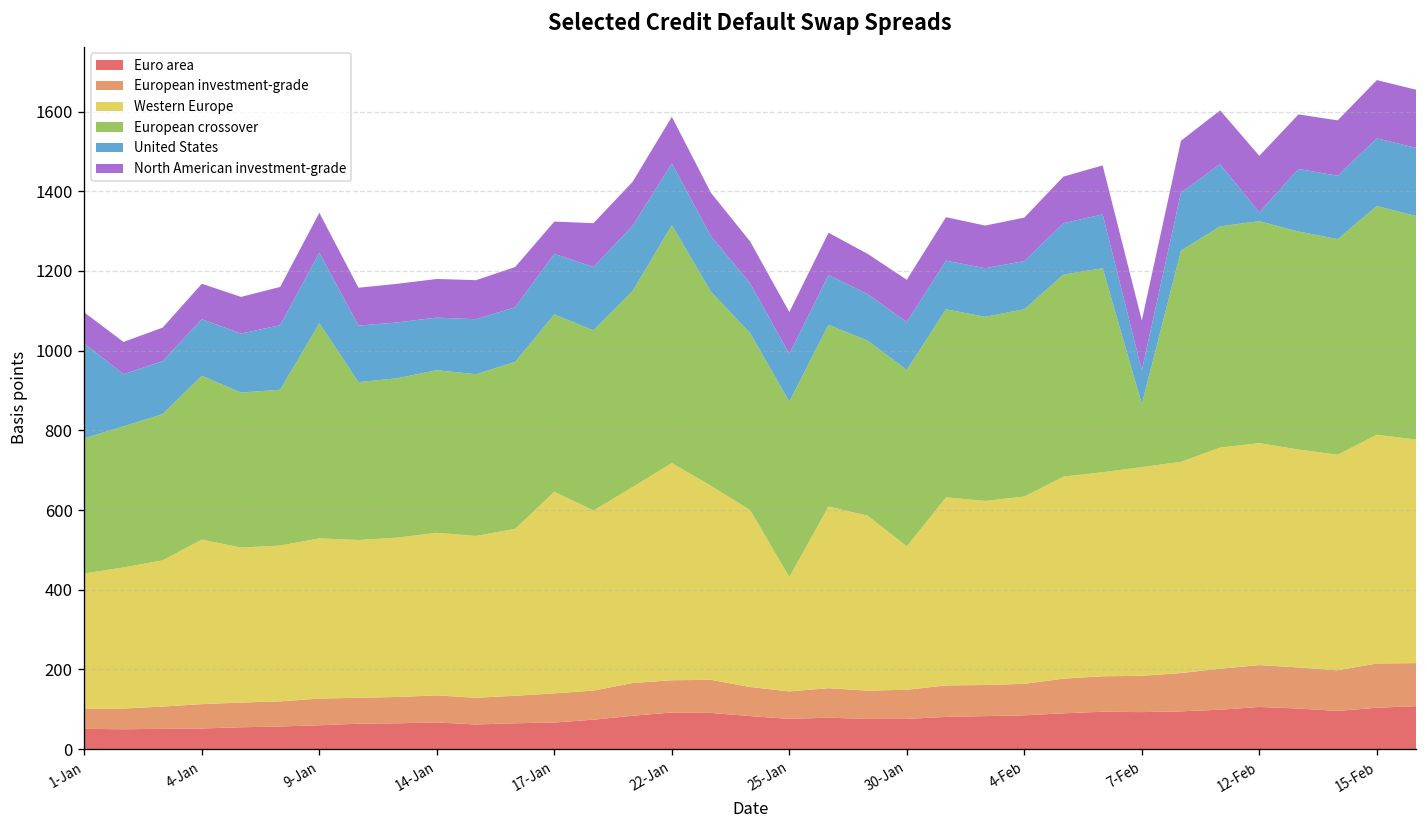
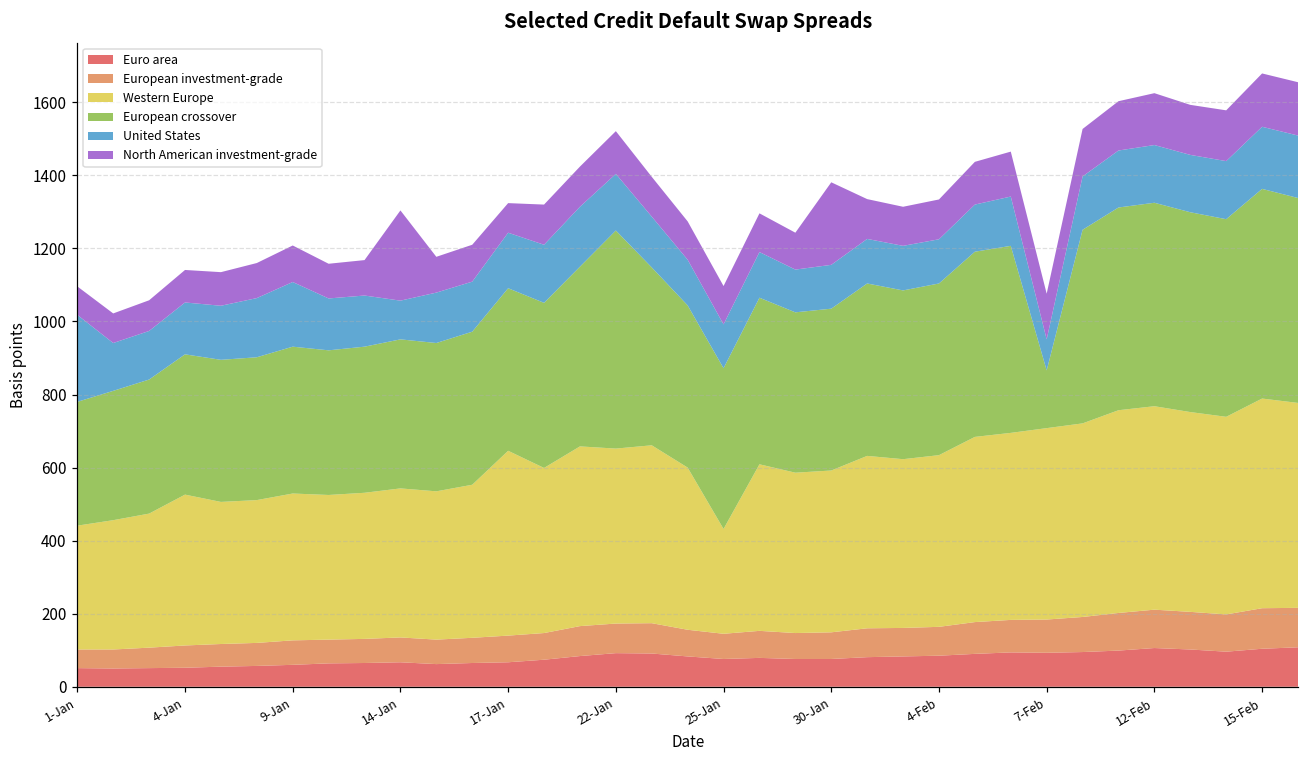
European crossover, 4-Jan: 410 -> 380
European crossover, 9-Jan: 540 -> 400
United States, 14-Jan: 130 -> 110
North American investment-grade, 14-Jan: 100 -> 250
Western Europe, 22-Jan: 550 -> 480
Western Europe, 30-Jan: 360 -> 440
North American investment-grade, 30-Jan: 110 -> 230
United States, 12-Feb: 20 -> 160
